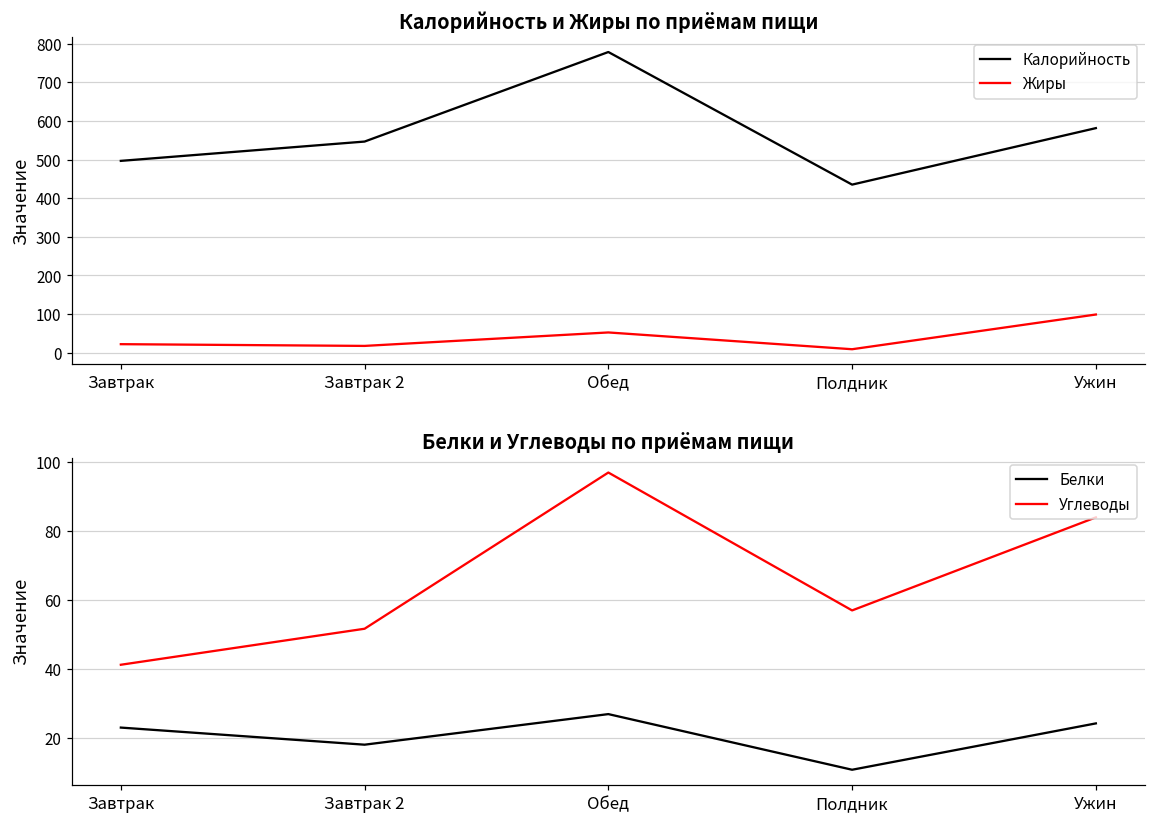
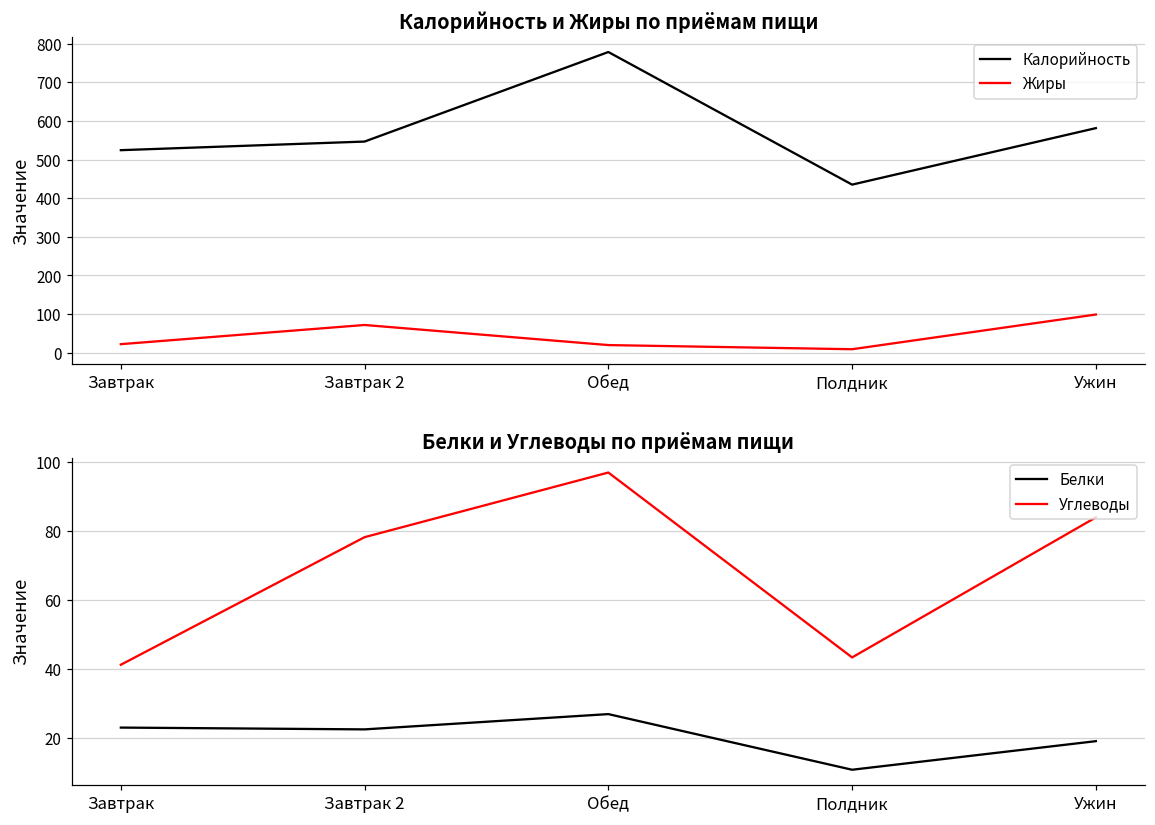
Калорийность и Жиры по приёмам пищи, Калорийность, Завтрак: 500 -> 520
Калорийность и Жиры по приёмам пищи, Жиры, Завтрак 2: 20 -> 70
Калорийность и Жиры по приёмам пищи, Жиры, Обед: 50 -> 20
Белки и Углеводы по приёмам пищи, Белки, Завтрак 2: 18 -> 23
Белки и Углеводы по приёмам пищи, Углеводы, Завтрак 2: 52 -> 78
Белки и Углеводы по приёмам пищи, Углеводы, Полдник: 57 -> 43
Белки и Углеводы по приёмам пищи, Белки, Ужин: 24 -> 19
